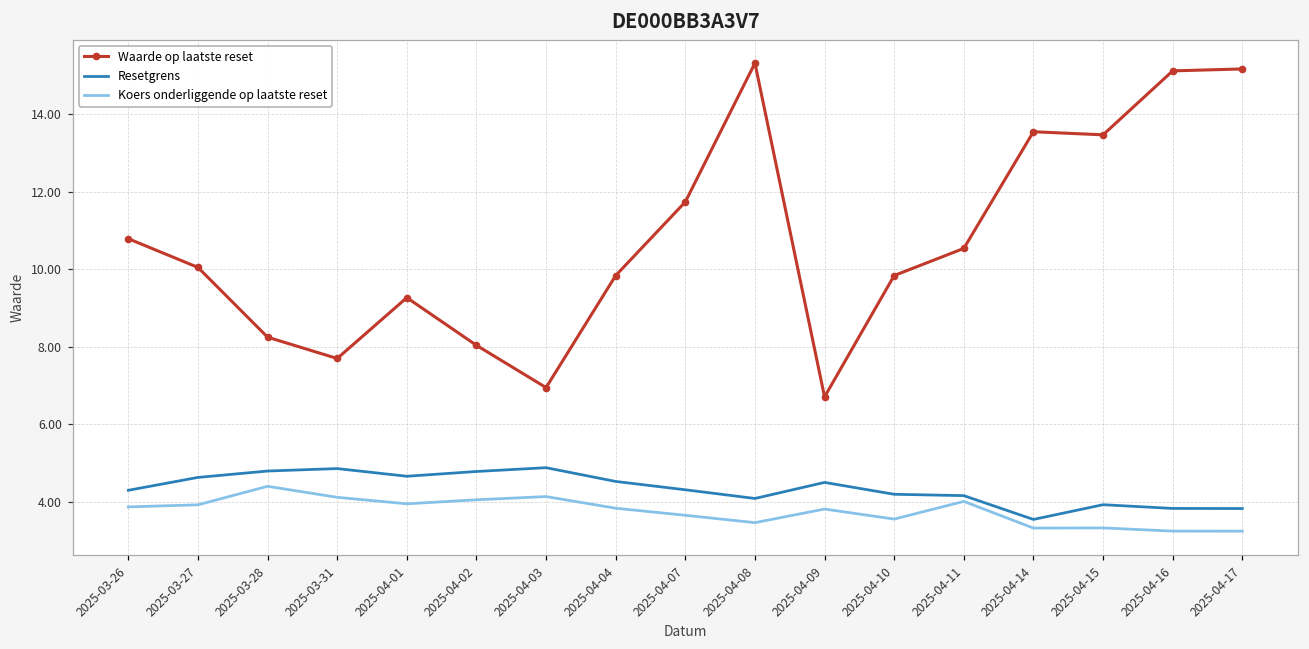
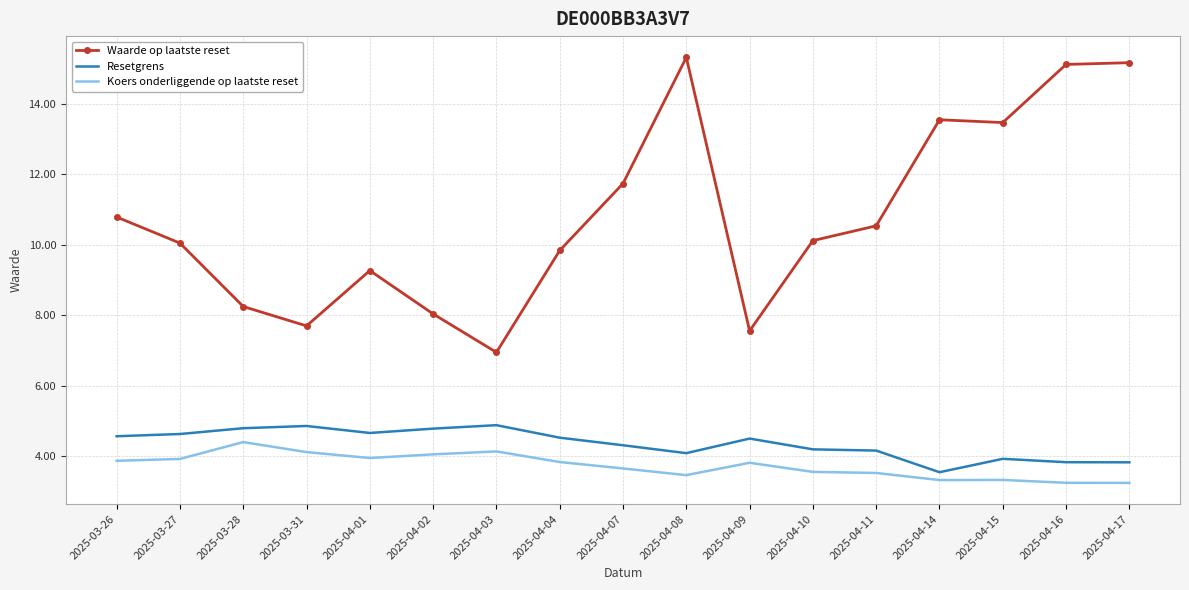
Resetgrens, 2025-03-26: 4.3 -> 4.6
Waarde op laatste reset, 2025-04-09: 6.7 -> 7.6
Waarde op laatste reset, 2025-04-10: 9.8 -> 10.1
Koers onderliggende op laatste reset, 2025-04-11: 4.0 -> 3.5
